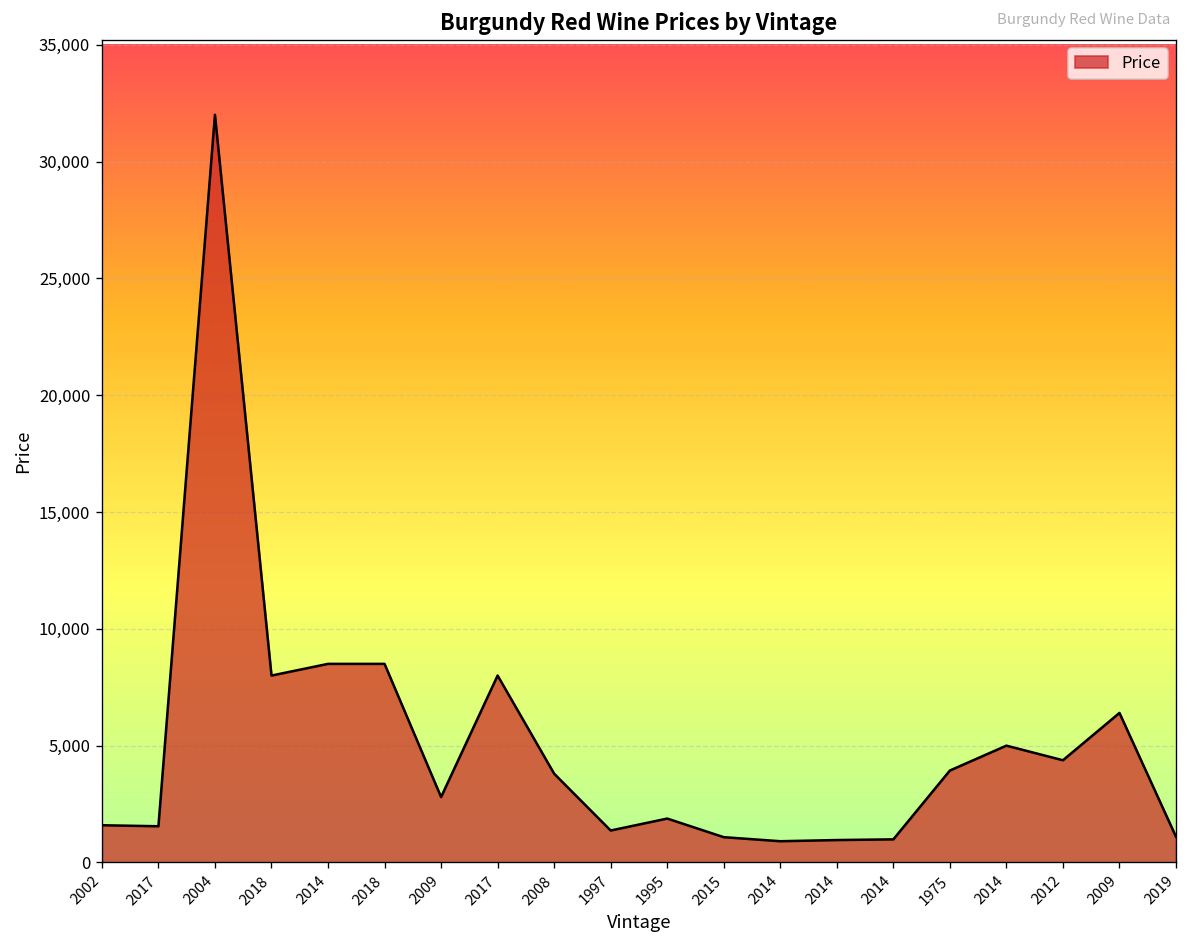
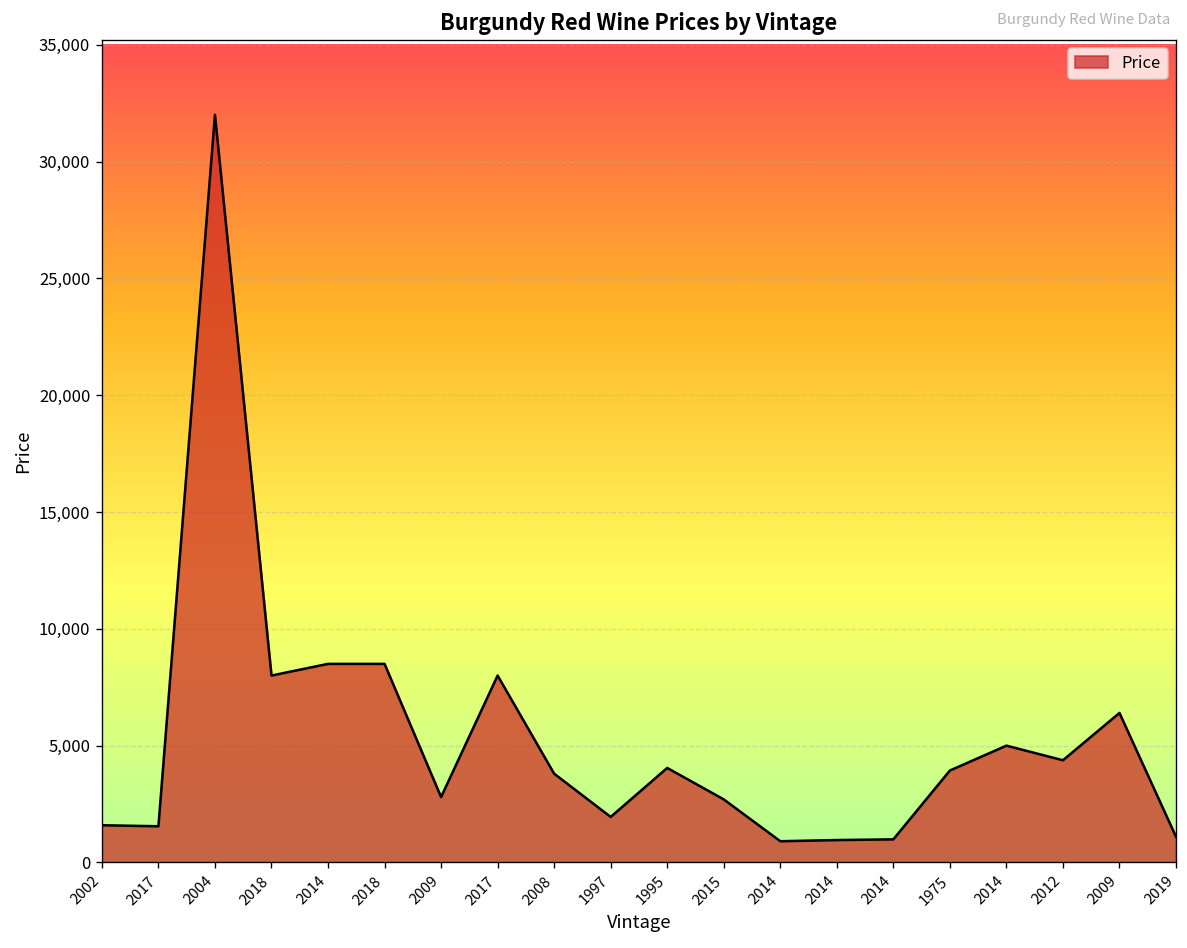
1997: 1,400 -> 2,000
1995: 1,900 -> 4,000
2015: 1,100 -> 2,700
